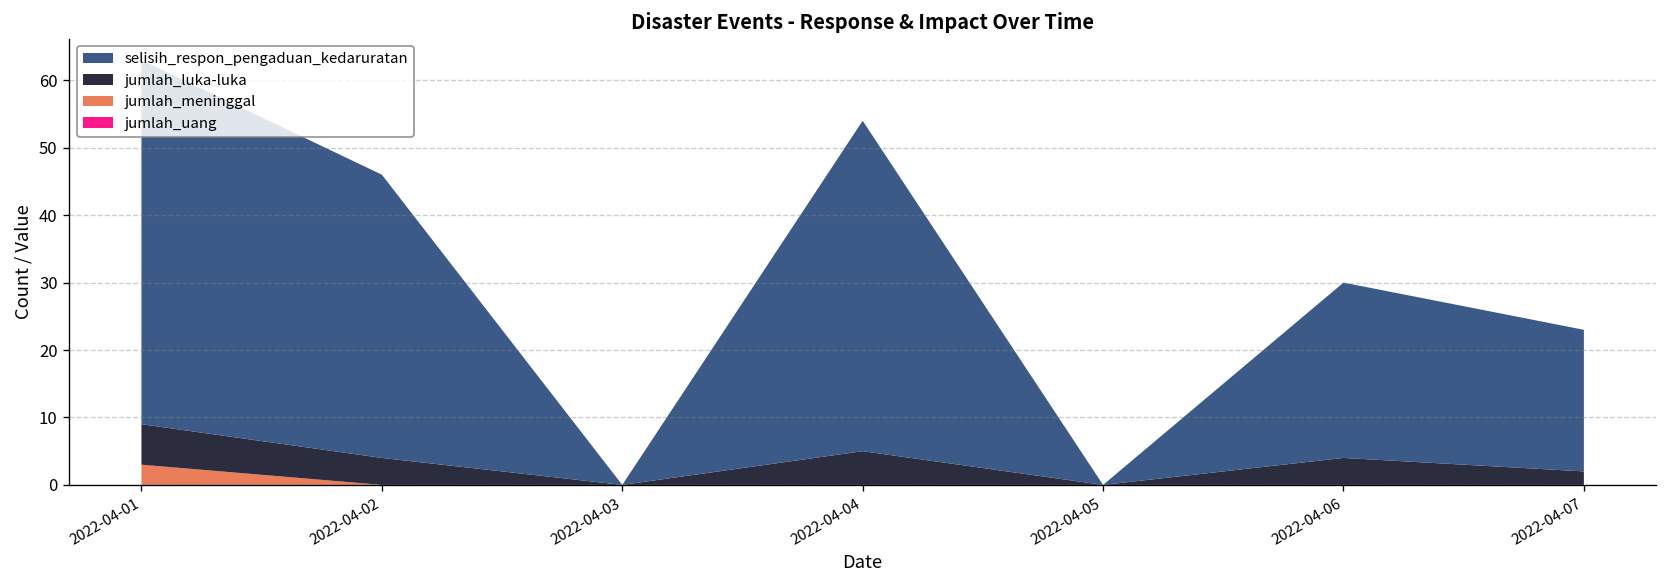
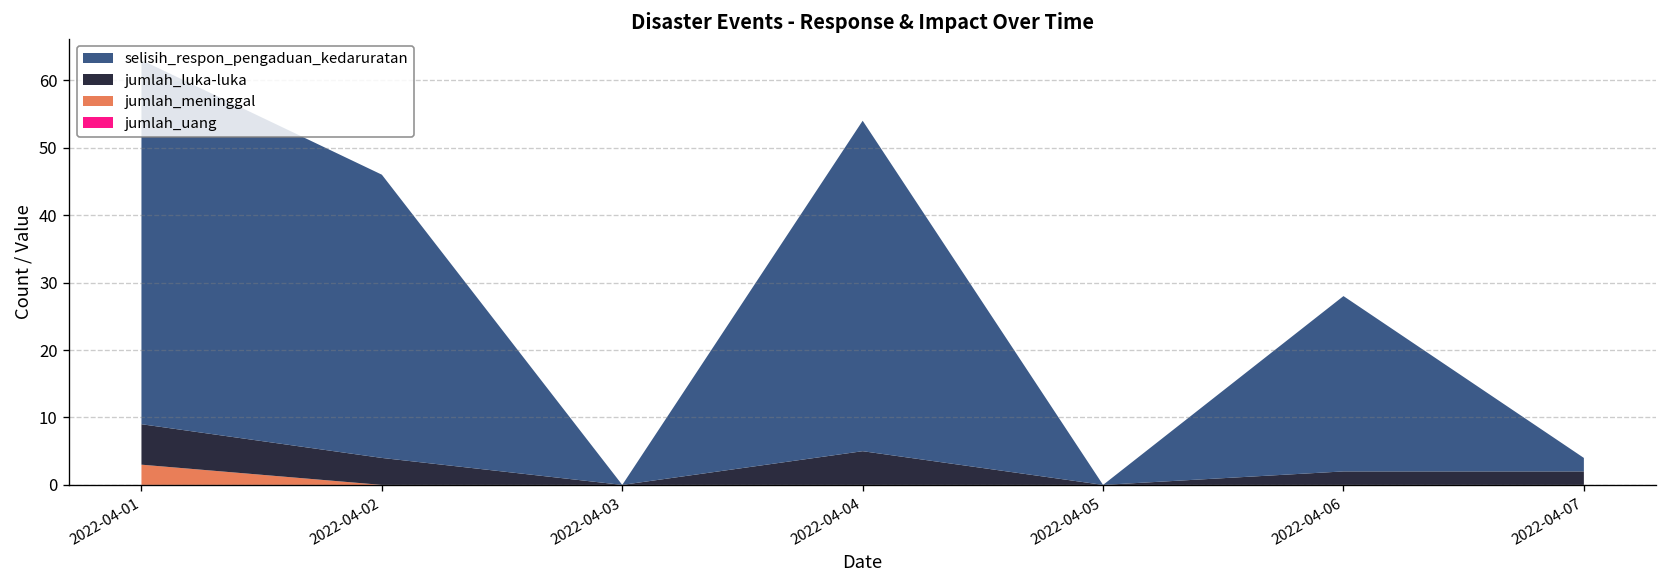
jumlah_luka-luka, 2022-04-06: 4 -> 2
selisih_respon_pengaduan_kedaruratan, 2022-04-07: 21 -> 2
